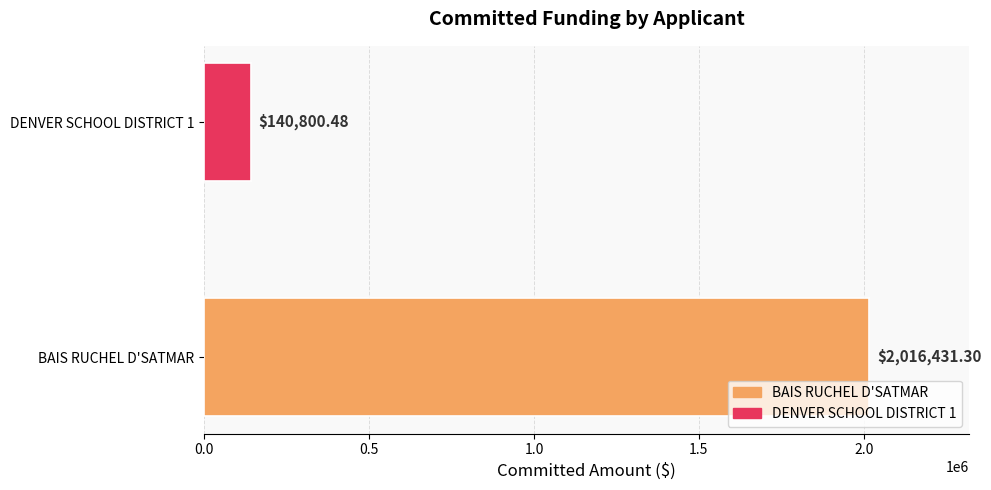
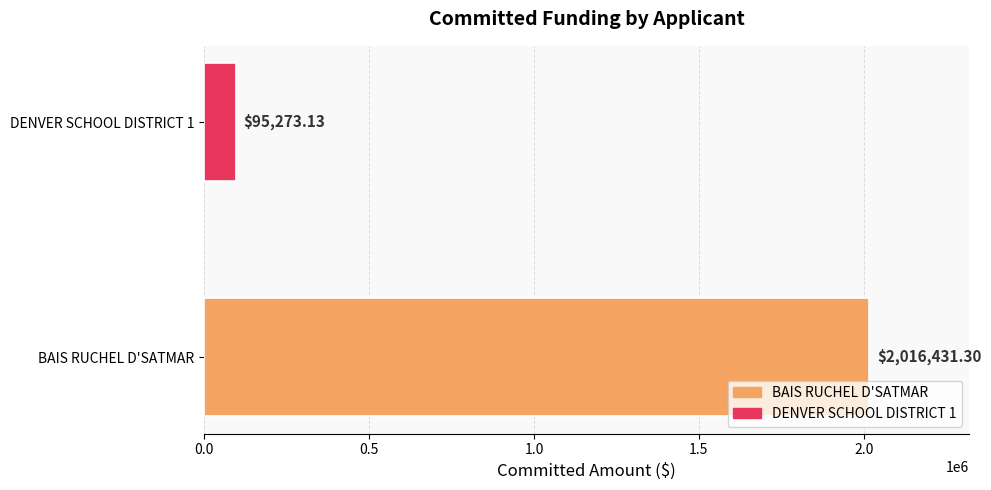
DENVER SCHOOL DISTRICT 1: $140,800.48 -> $95,273.13
